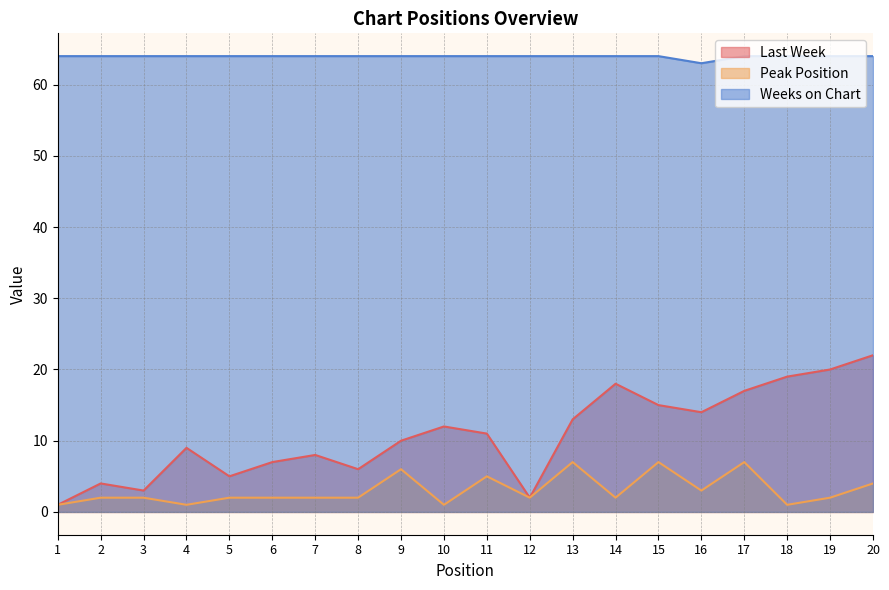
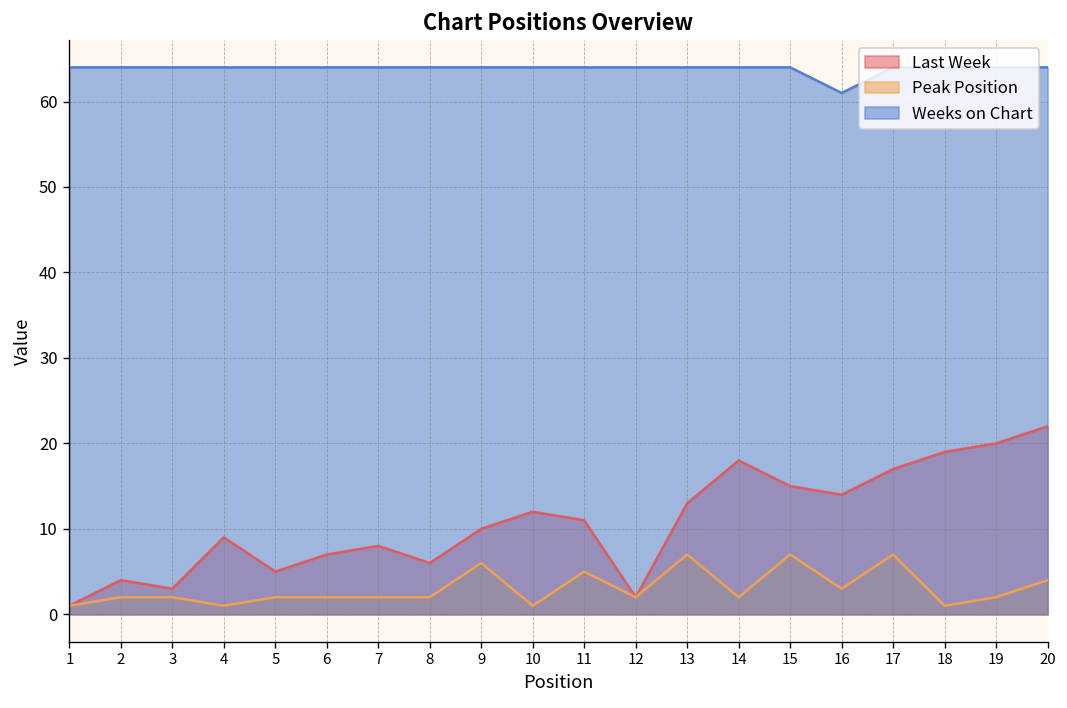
Weeks on Chart, 16: 63 -> 61
